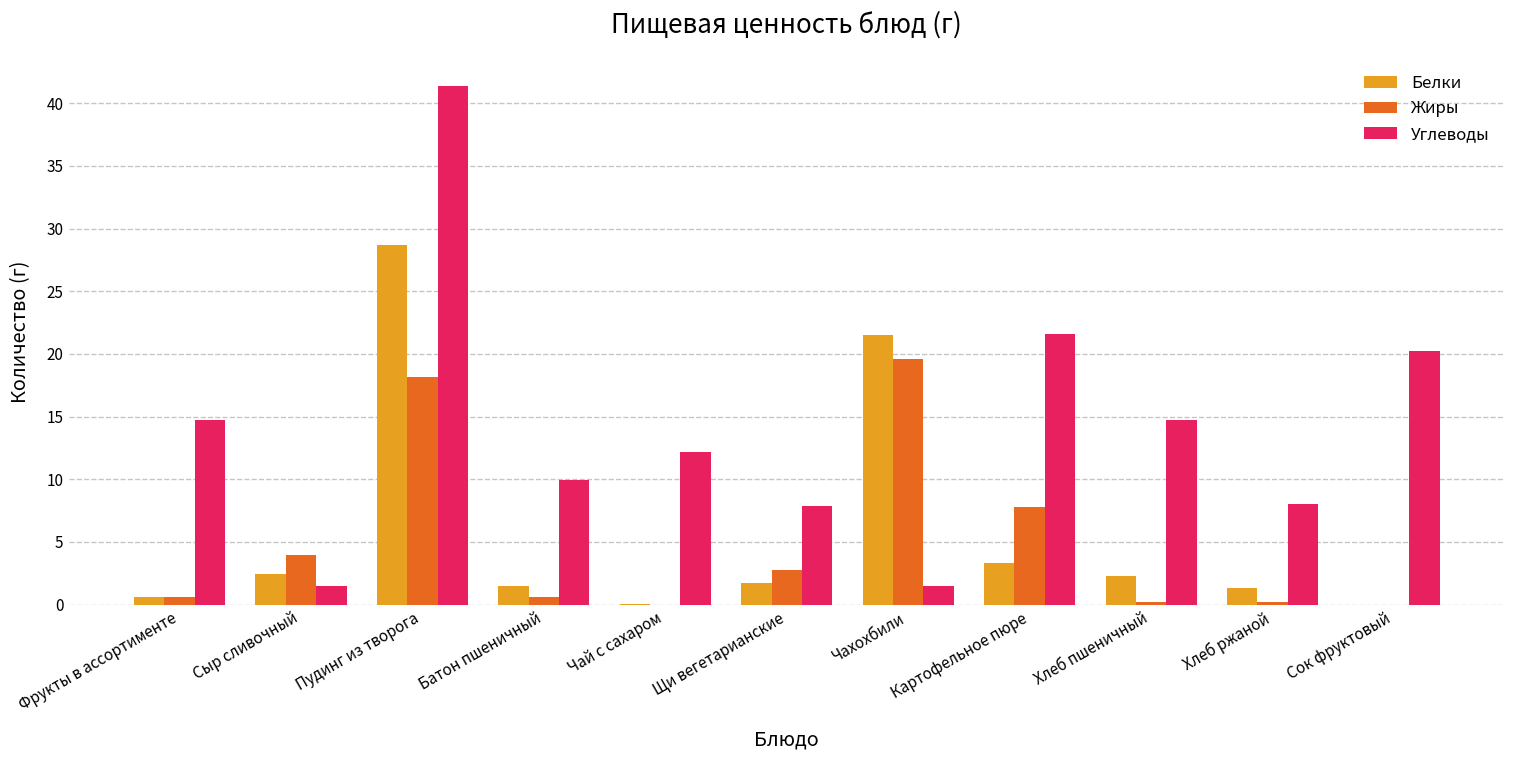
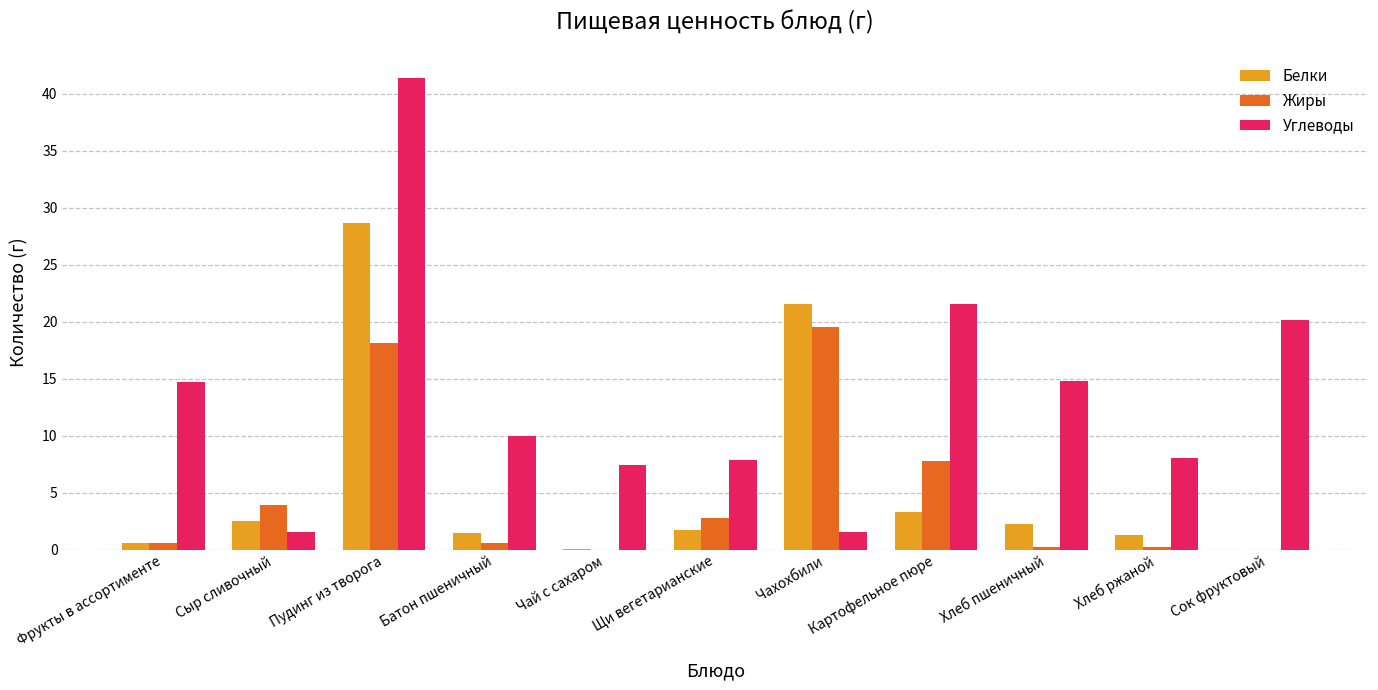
Углеводы, Чай с сахаром: 12.2 -> 7.4
